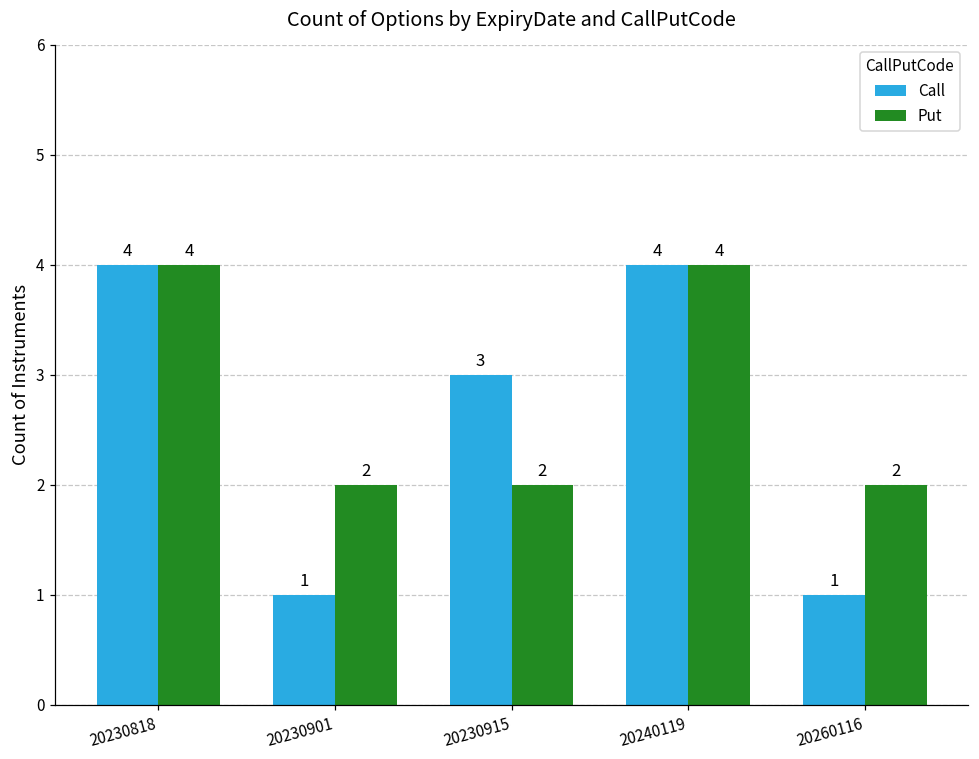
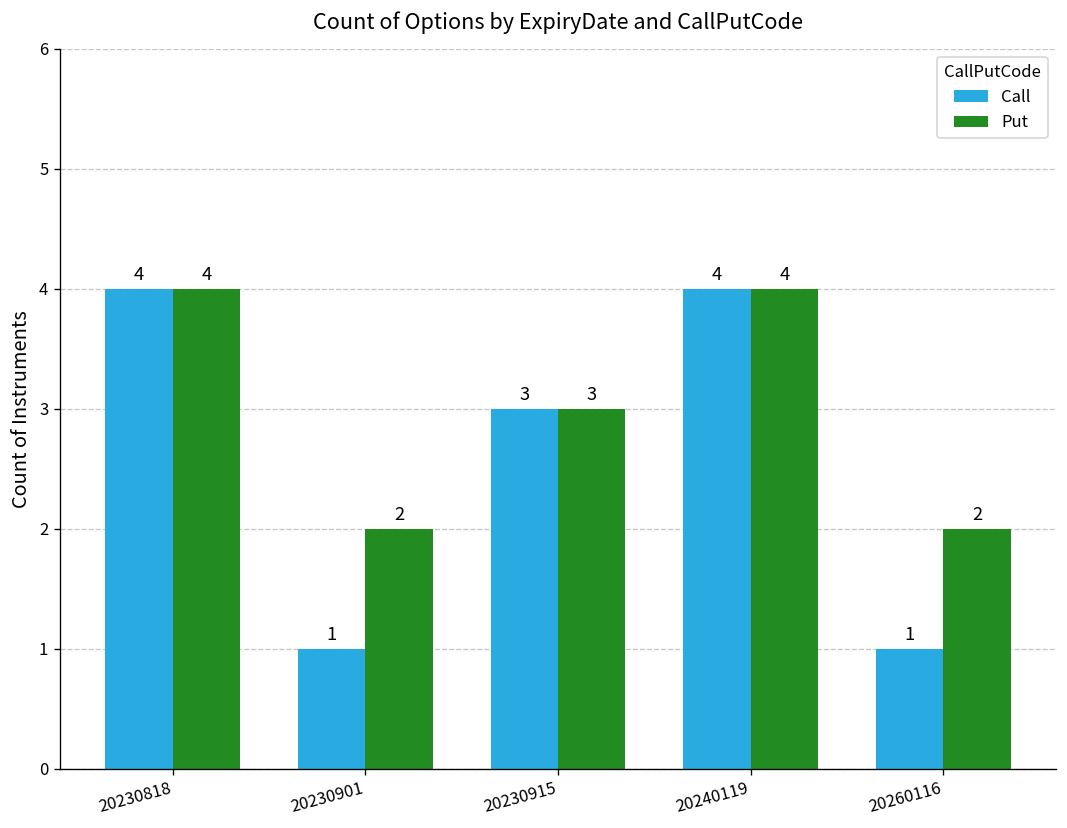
Put, 20230915: 2 -> 3
